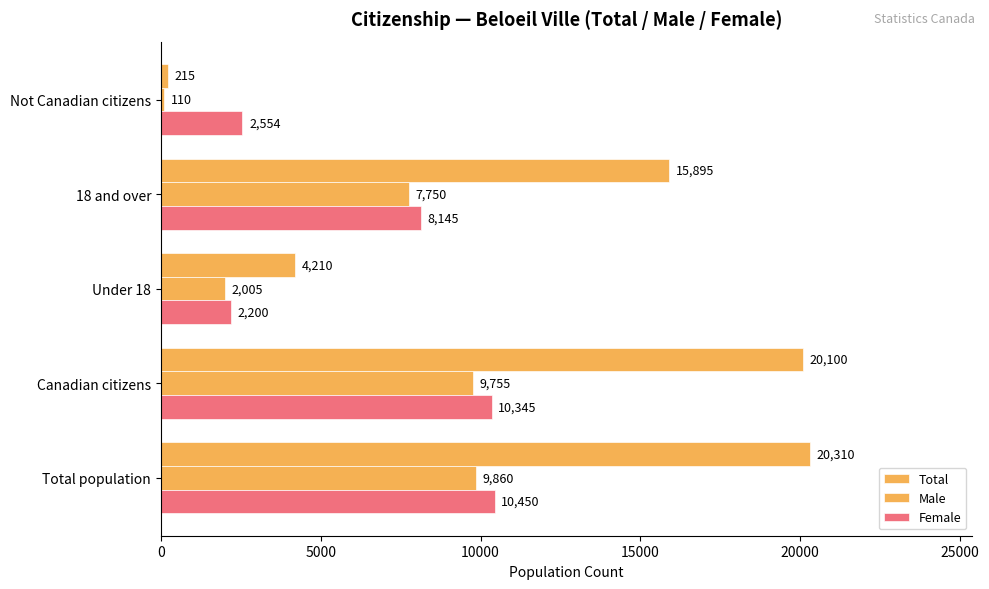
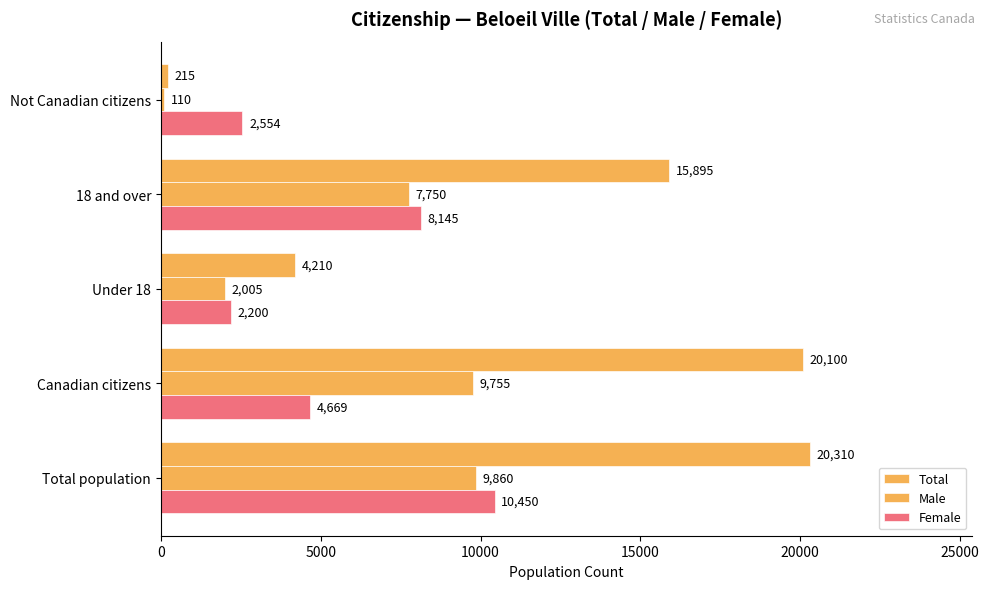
Female, Canadian citizens: 10,345 -> 4,669
